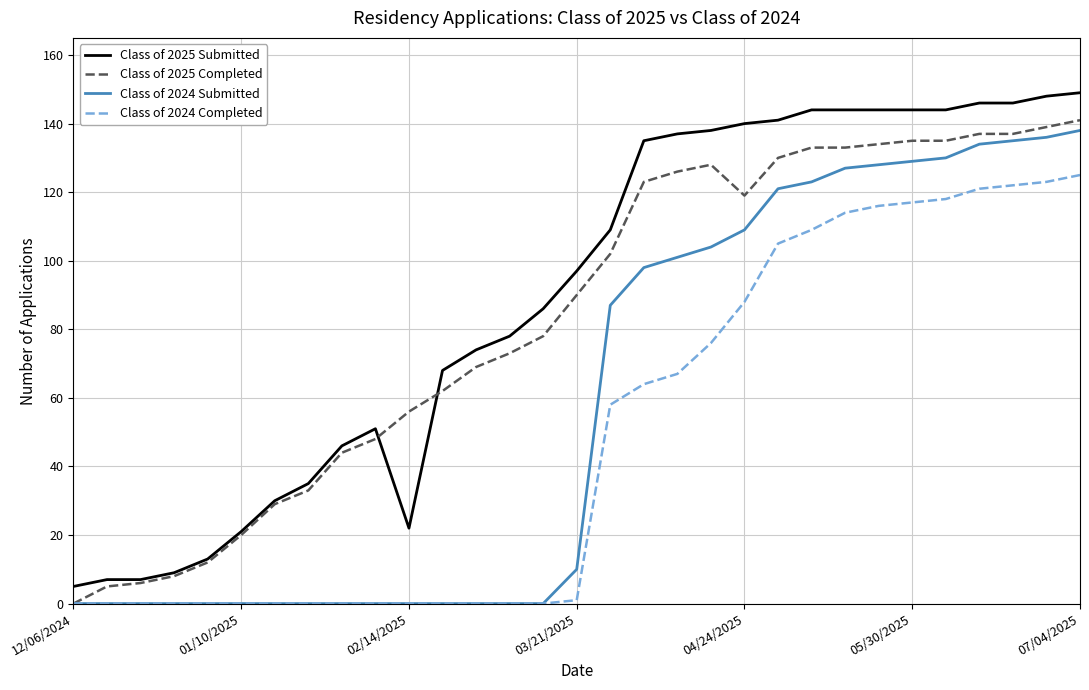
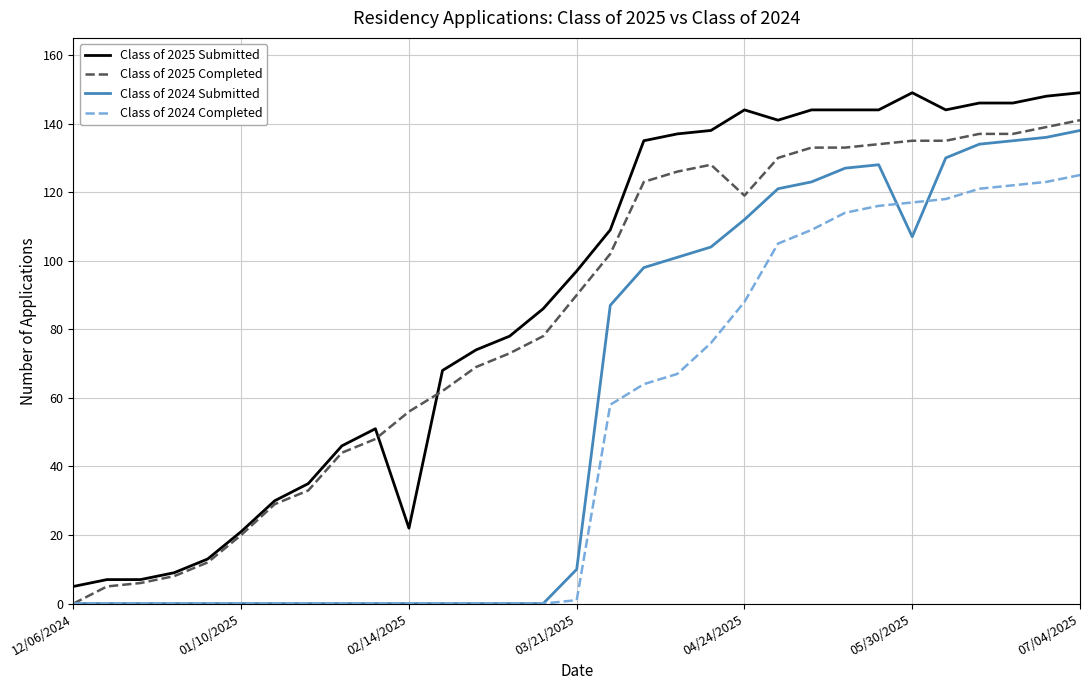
Class of 2025 Submitted, 04/24/2025: 140 -> 144
Class of 2024 Submitted, 04/24/2025: 109 -> 112
Class of 2025 Submitted, 05/30/2025: 144 -> 149
Class of 2024 Submitted, 05/30/2025: 129 -> 107
